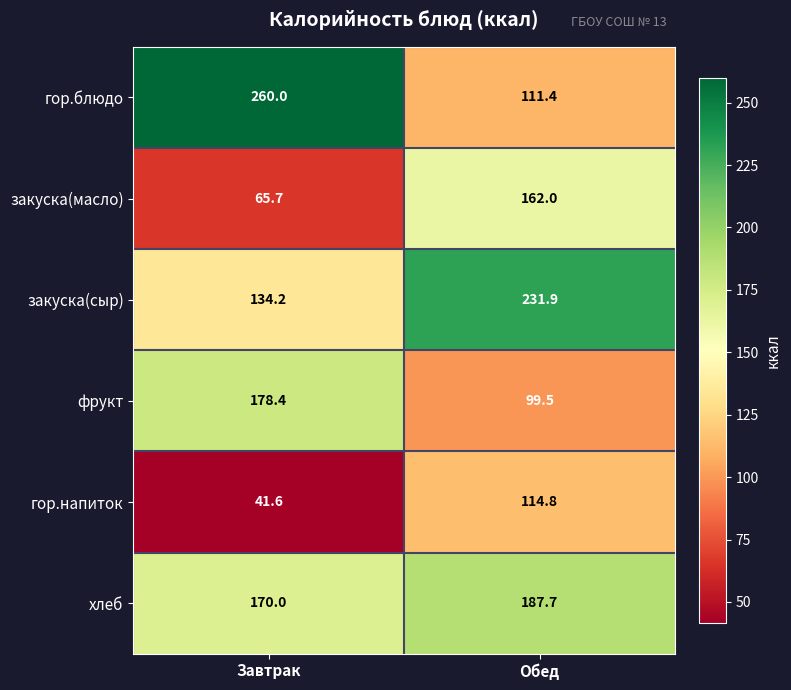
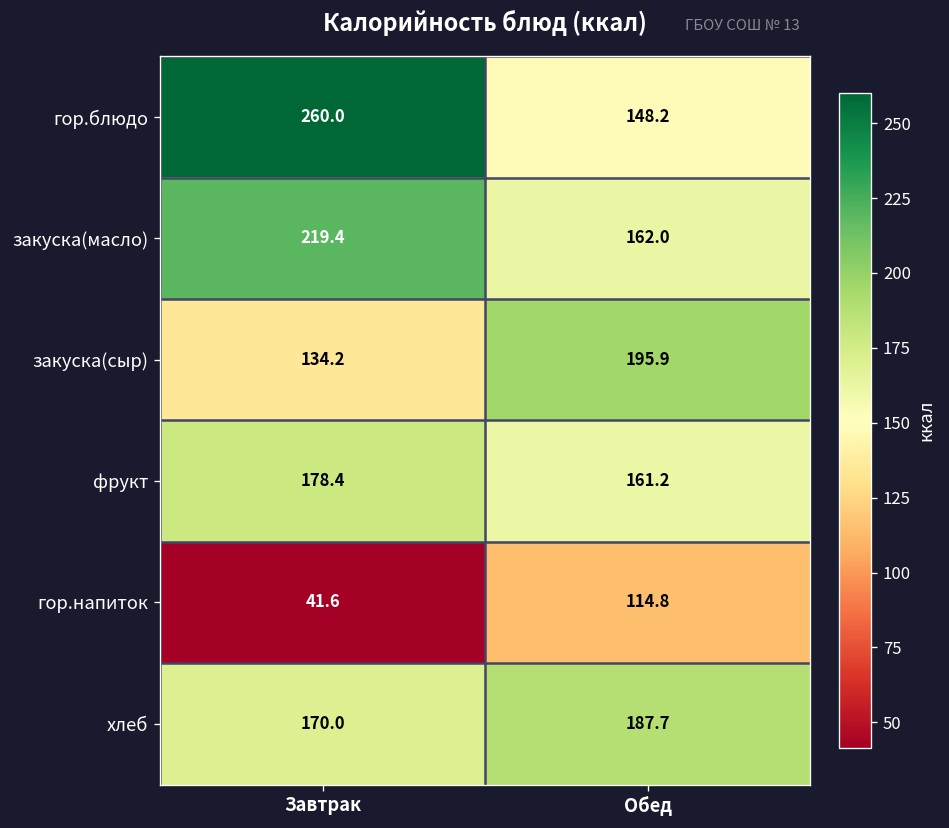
гор.блюдо, Обед: 111.4 -> 148.2
закуска(масло), Завтрак: 65.7 -> 219.4
закуска(сыр), Обед: 231.9 -> 195.9
фрукт, Обед: 99.5 -> 161.2
